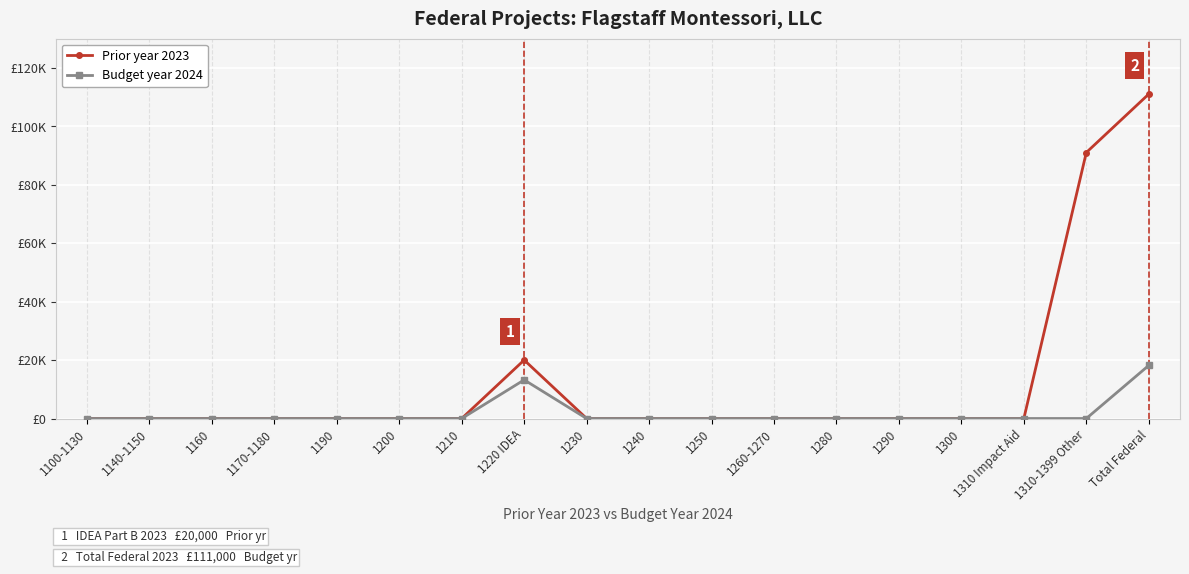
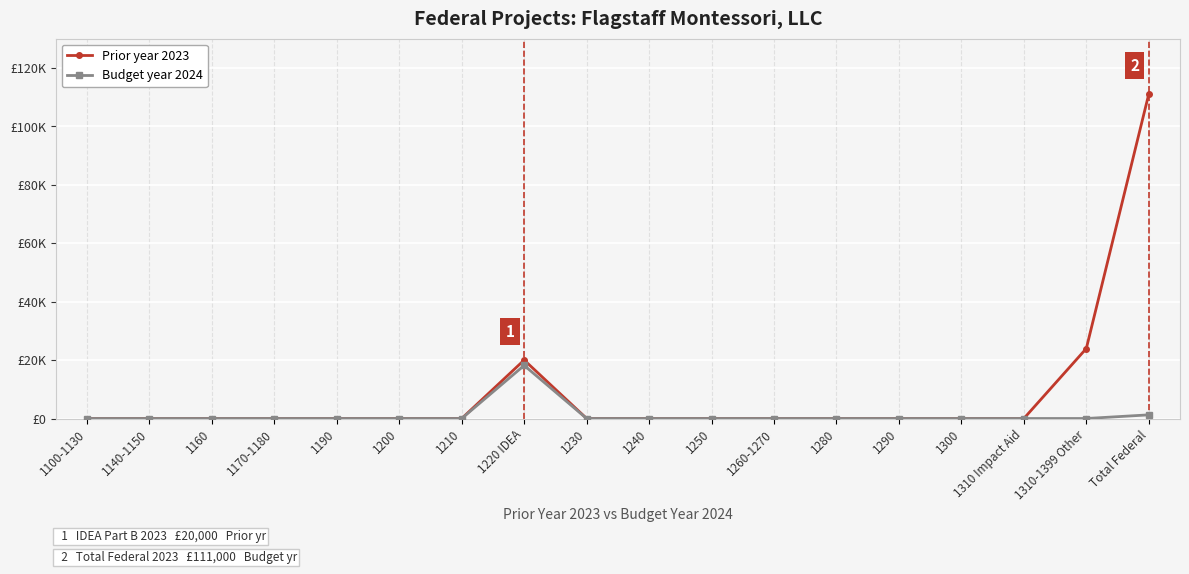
Budget year 2024, 1220 IDEA: £13000 -> £18000
Prior year 2023, 1310-1399 Other: £91000 -> £24000
Budget year 2024, Total Federal: £18000 -> £1000
